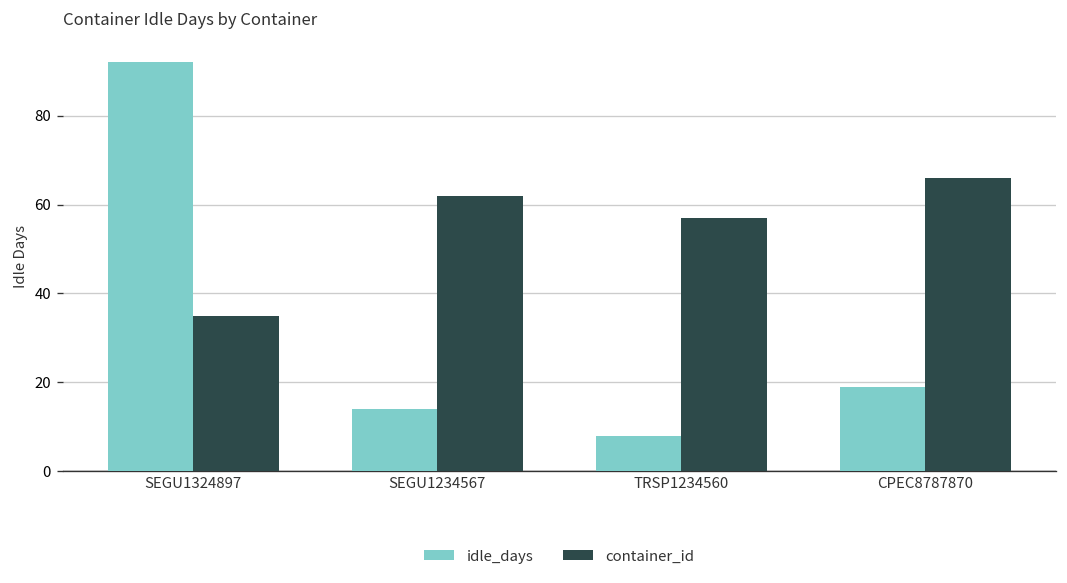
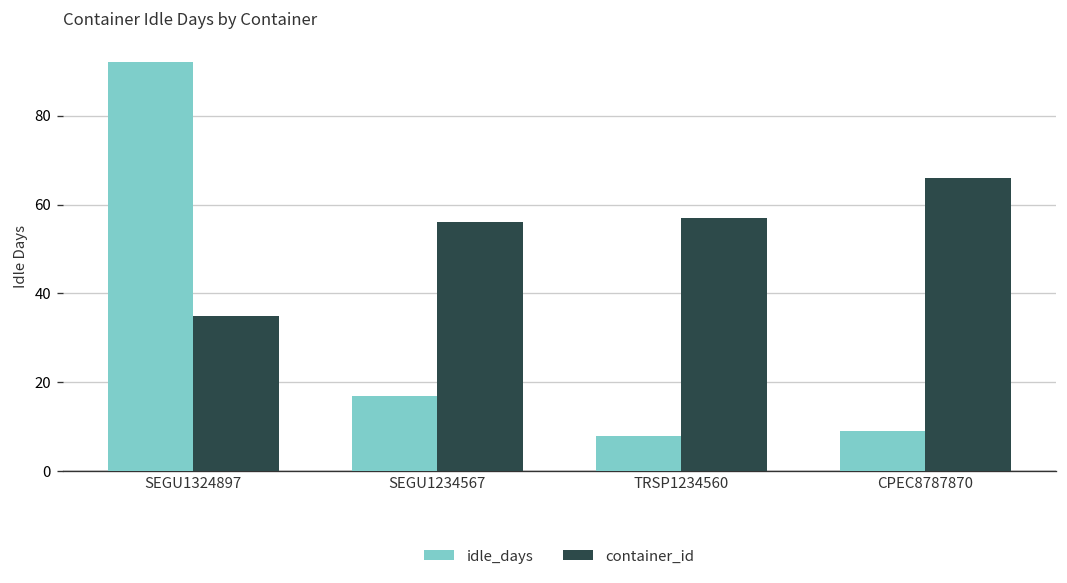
idle_days, SEGU1234567: 14 -> 17
container_id, SEGU1234567: 62 -> 56
idle_days, CPEC8787870: 19 -> 9
